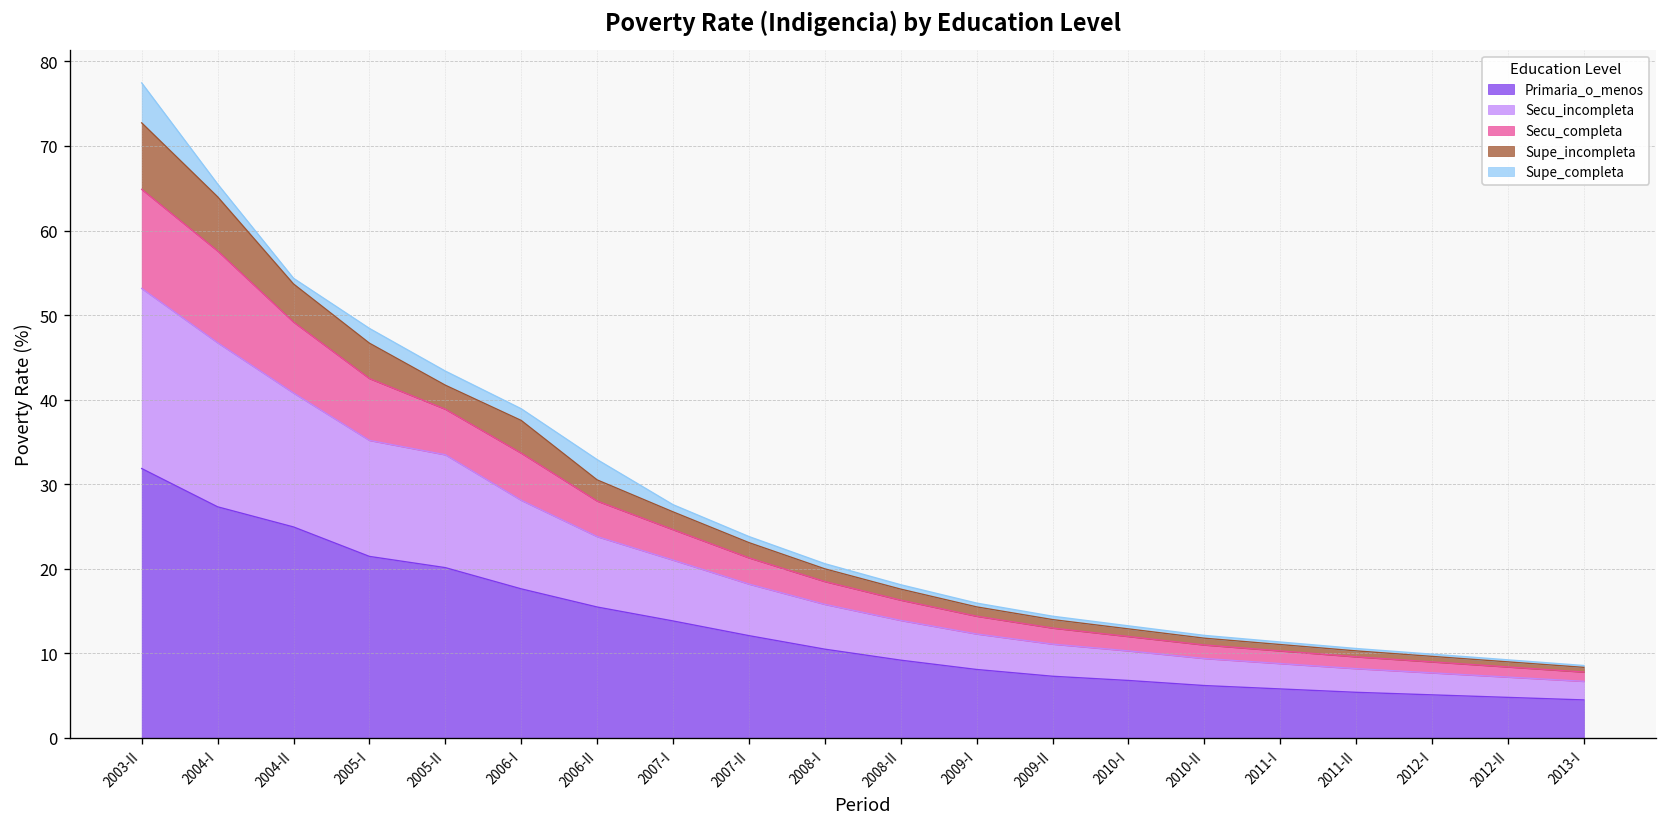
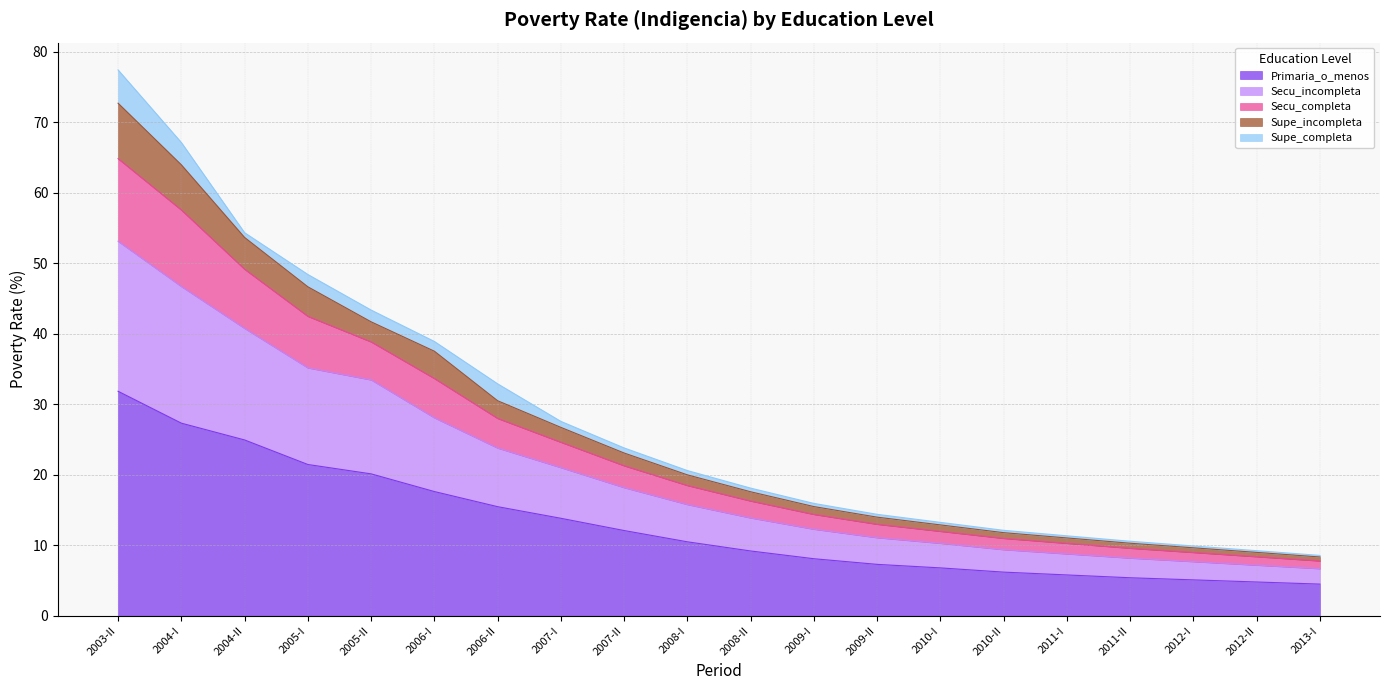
Supe_completa, 2004-I: 2 -> 3
